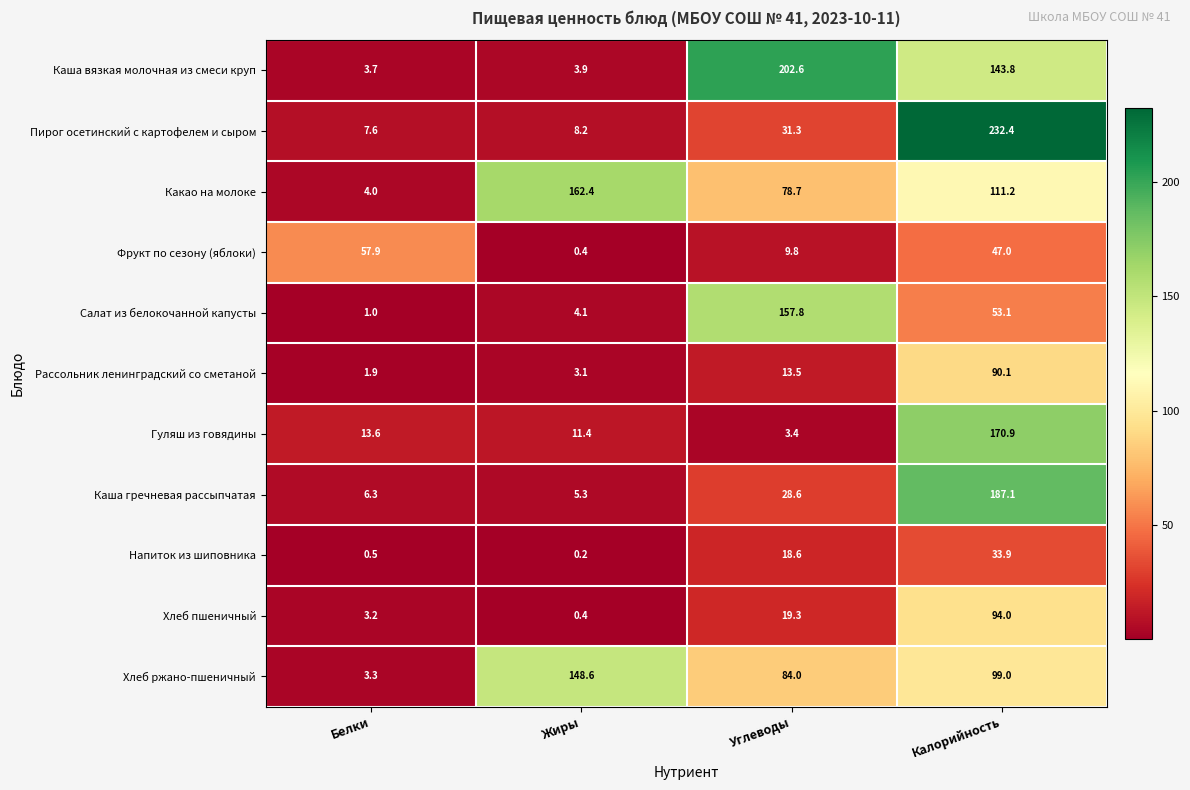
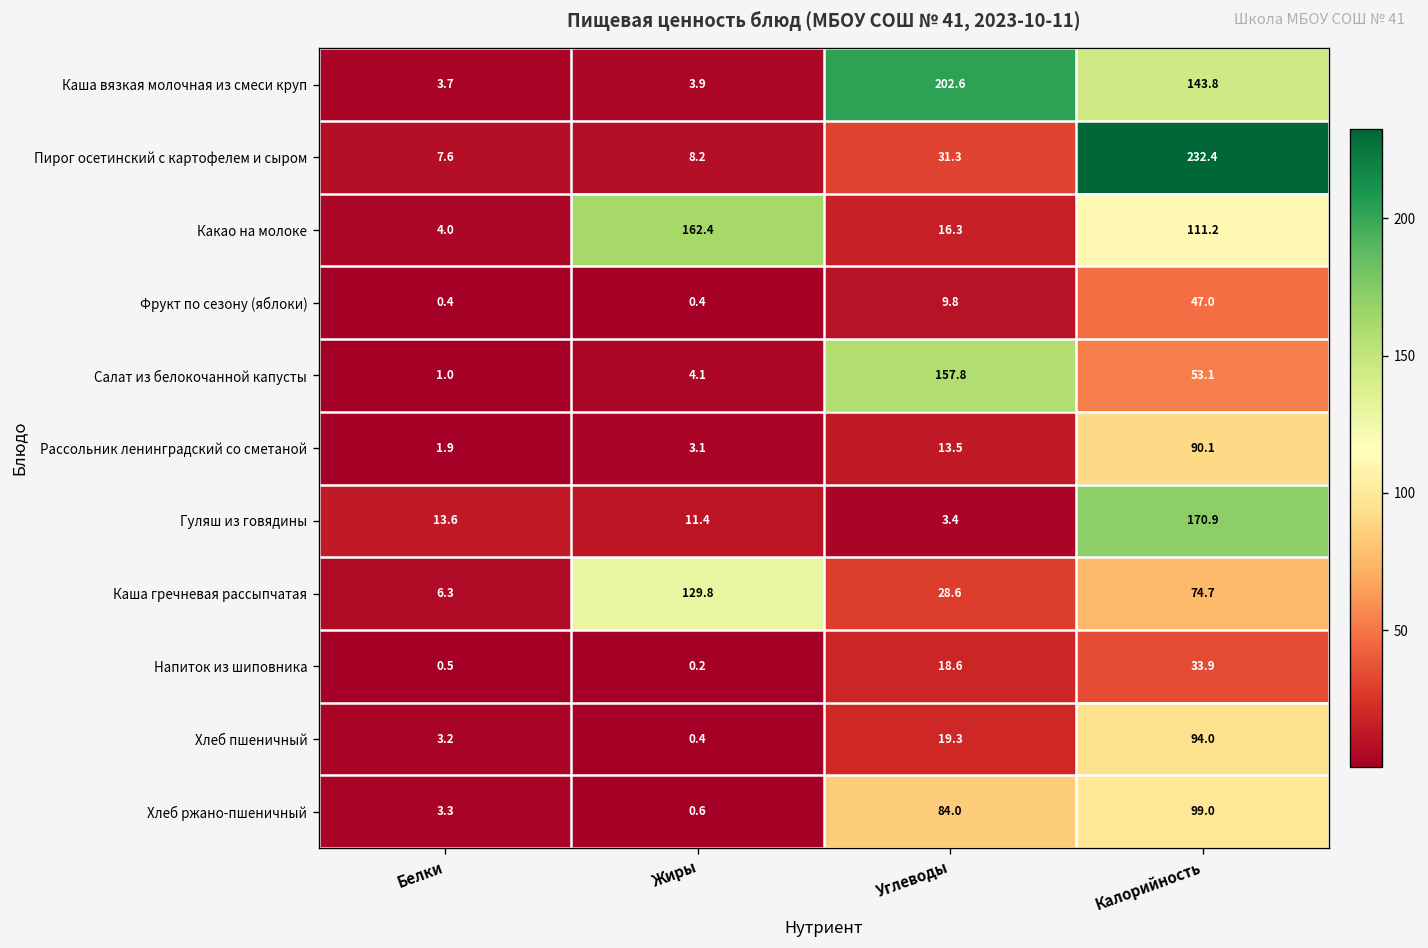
Какао на молоке, Углеводы: 78.7 -> 16.3
Фрукт по сезону (яблоки), Белки: 57.9 -> 0.4
Каша гречневая рассыпчатая, Жиры: 5.3 -> 129.8
Каша гречневая рассыпчатая, Калорийность: 187.1 -> 74.7
Хлеб ржано-пшеничный, Жиры: 148.6 -> 0.6
